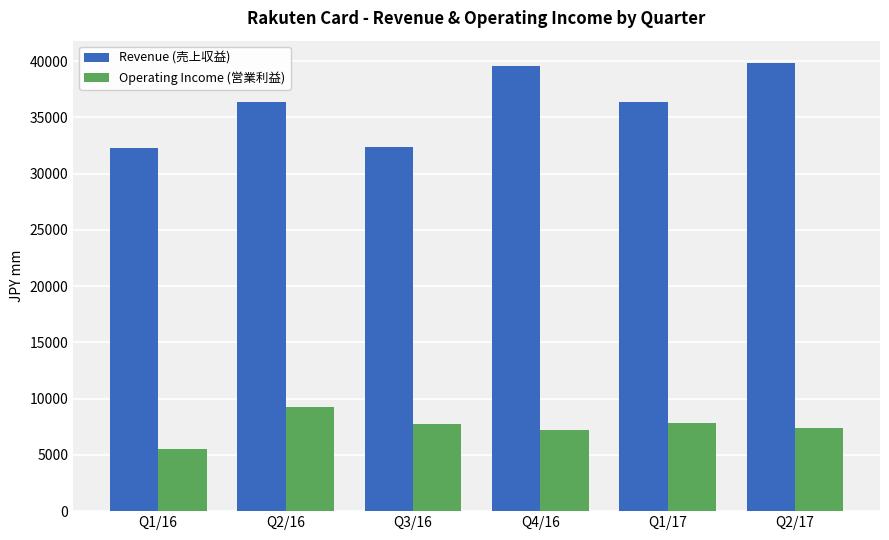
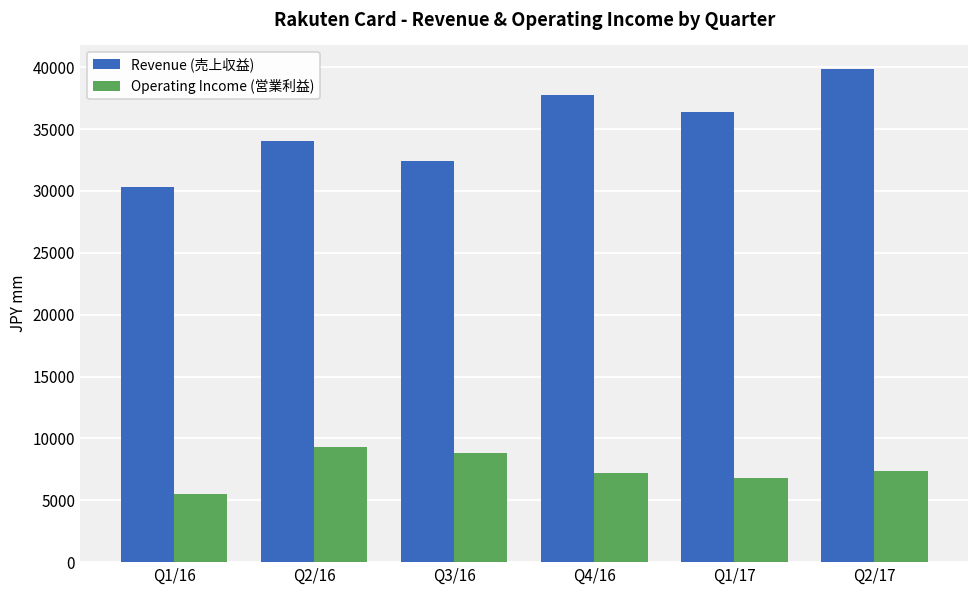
Revenue (売上収益), Q1/16: 32300 -> 30300
Revenue (売上収益), Q2/16: 36400 -> 34000
Operating Income (営業利益), Q3/16: 7700 -> 8800
Revenue (売上収益), Q4/16: 39600 -> 37700
Operating Income (営業利益), Q1/17: 7800 -> 6800
